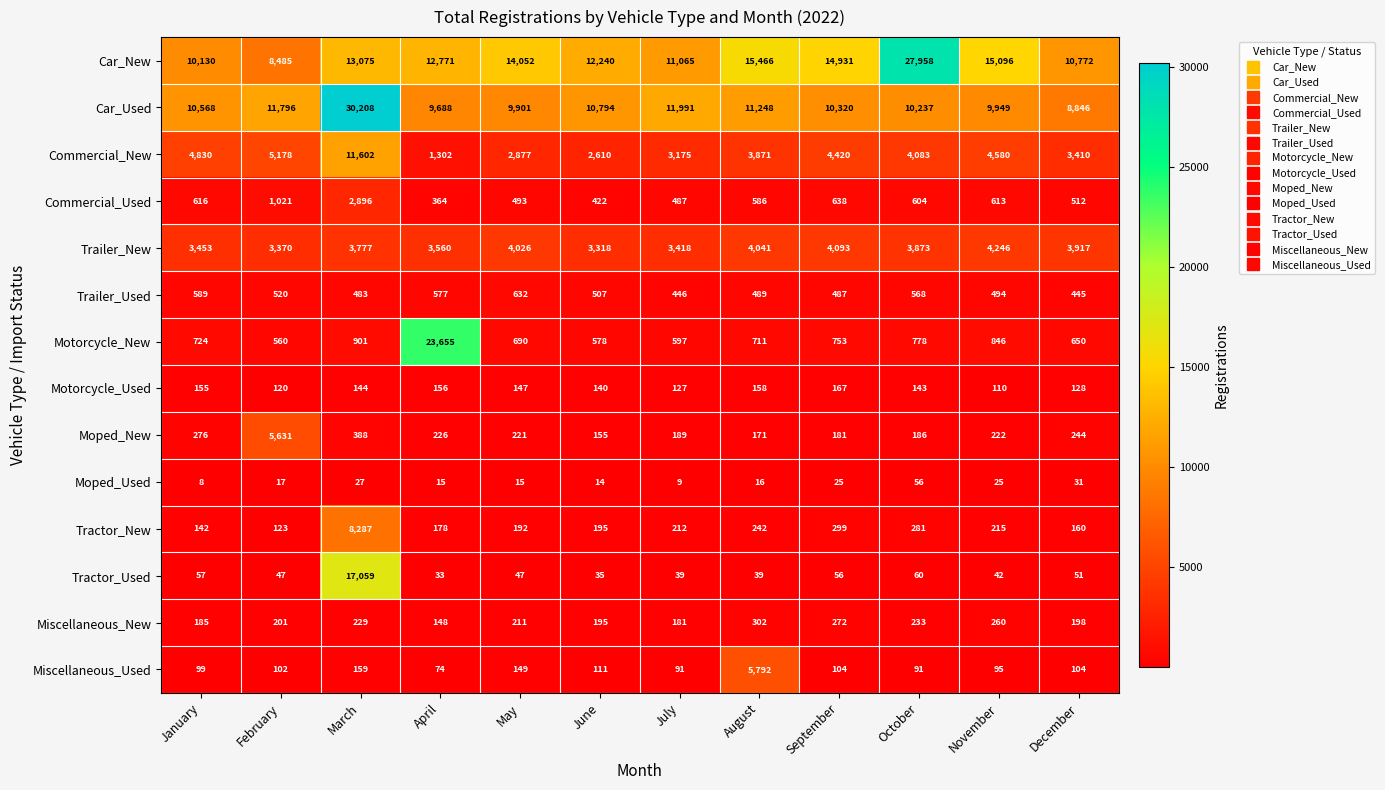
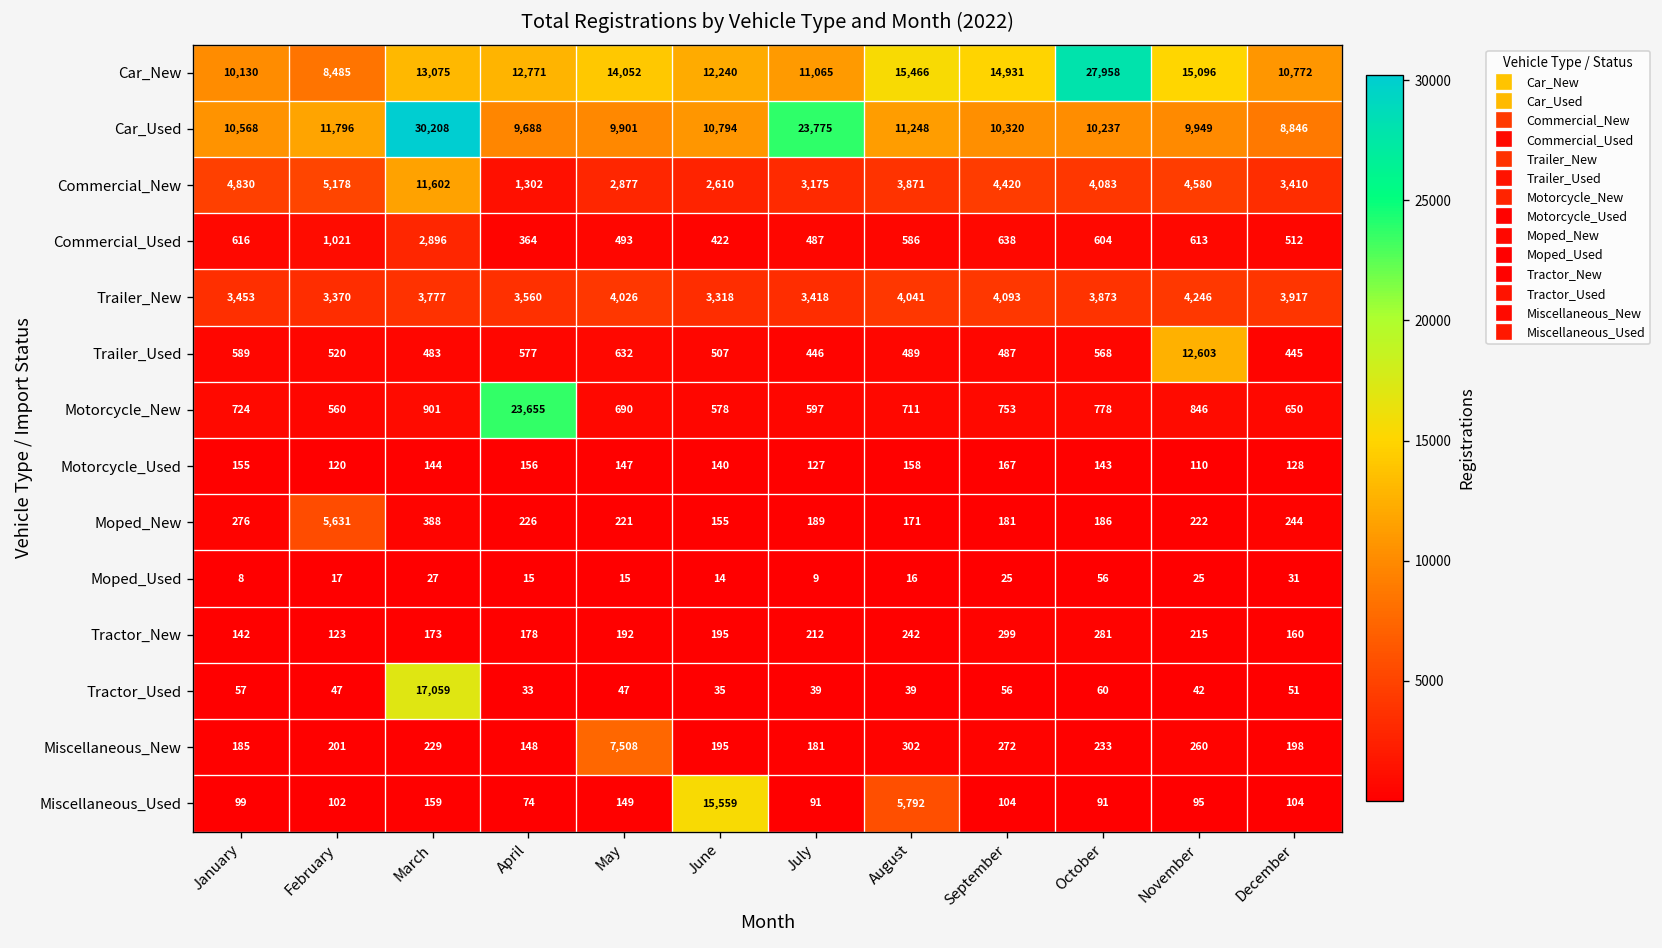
Car_Used, July: 11,991 -> 23,775
Trailer_Used, November: 494 -> 12,603
Tractor_New, March: 8,287 -> 173
Miscellaneous_New, May: 211 -> 7,508
Miscellaneous_Used, June: 111 -> 15,559
